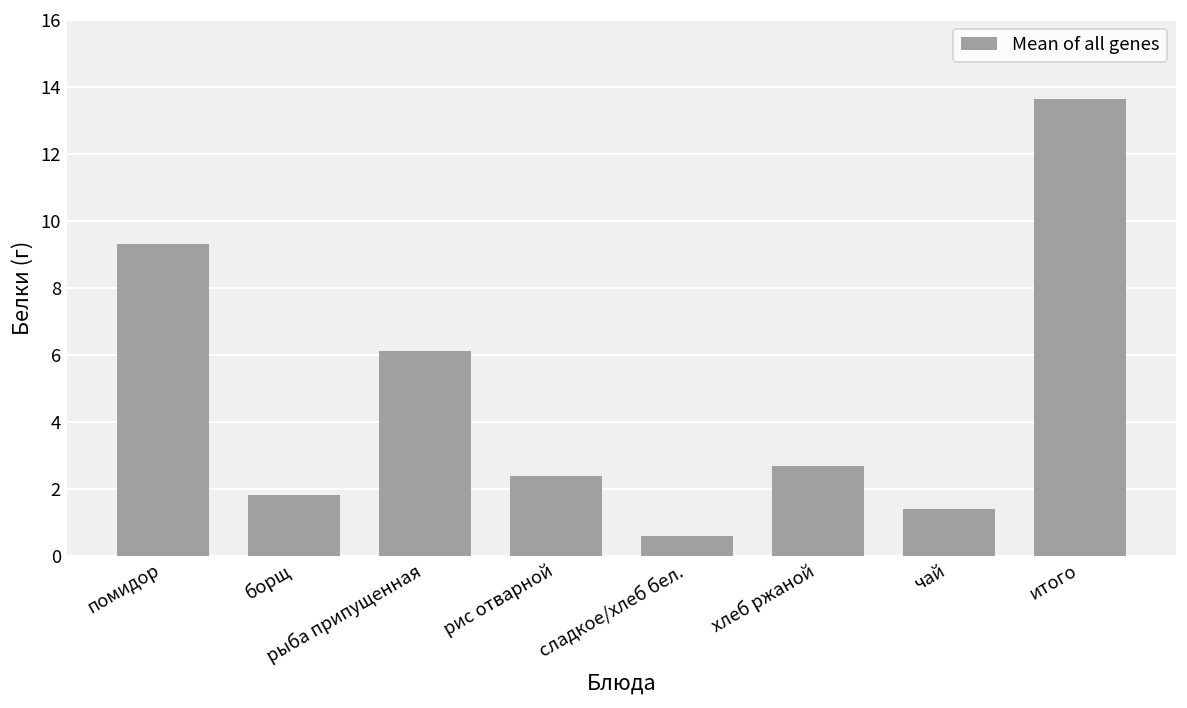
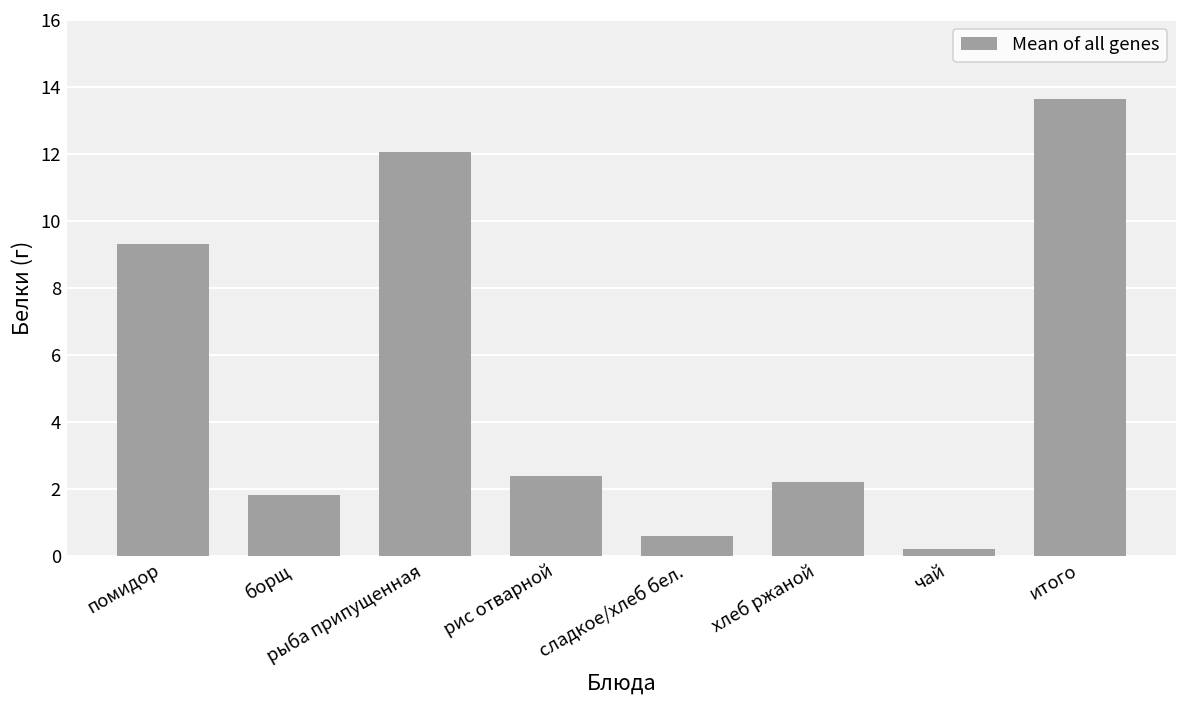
рыба припущенная: 6.1 -> 12.1
хлеб ржаной: 2.7 -> 2.2
чай: 1.4 -> 0.2
